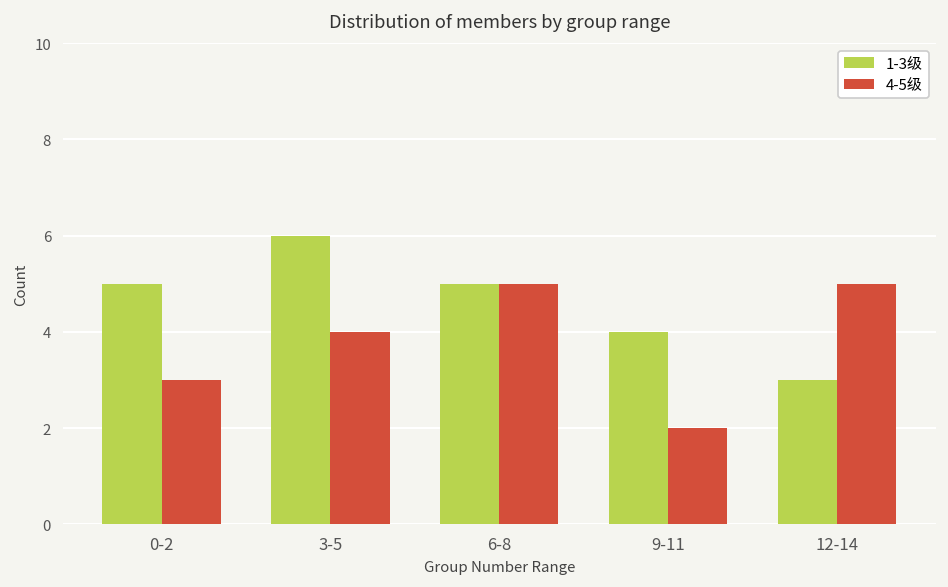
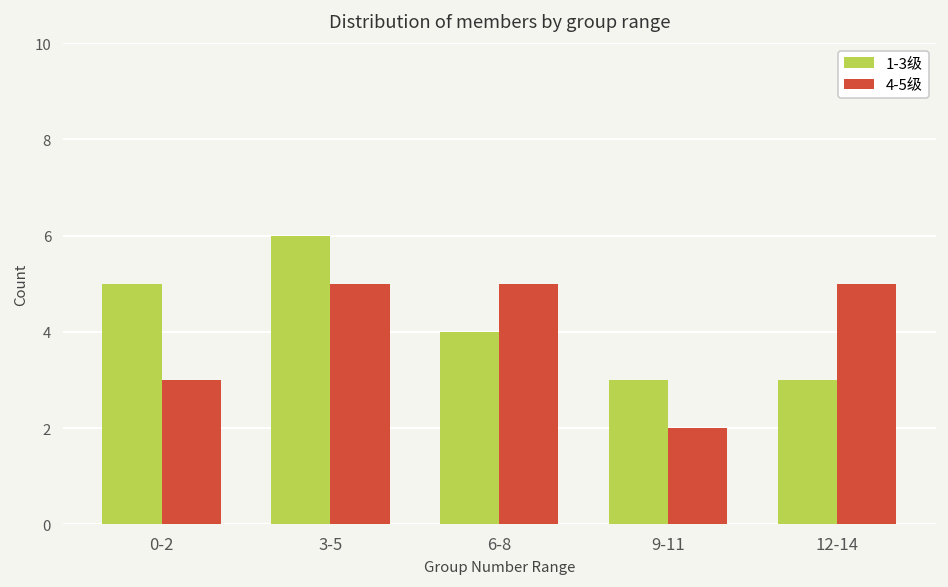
4-5级, 3-5: 4 -> 5
1-3级, 6-8: 5 -> 4
1-3级, 9-11: 4 -> 3
